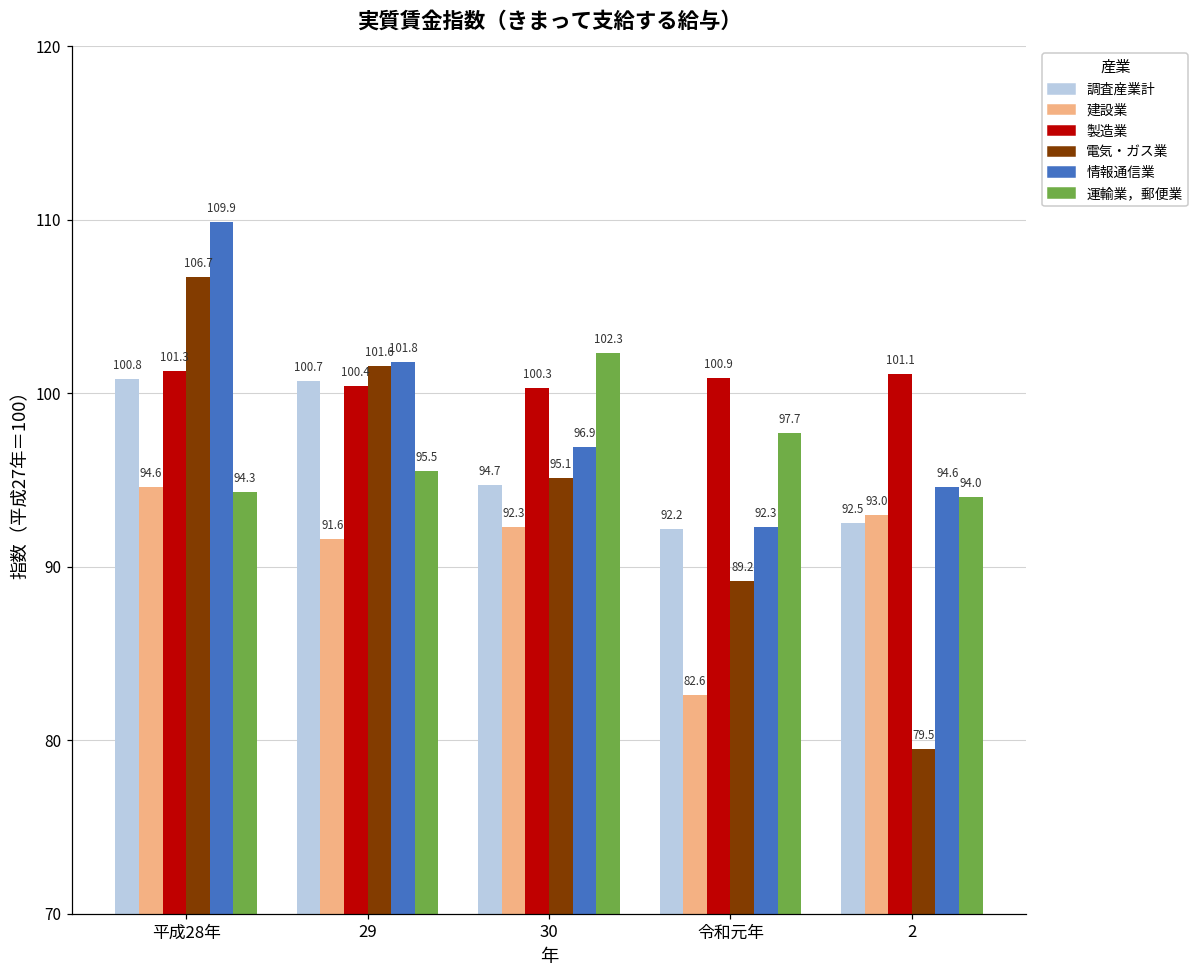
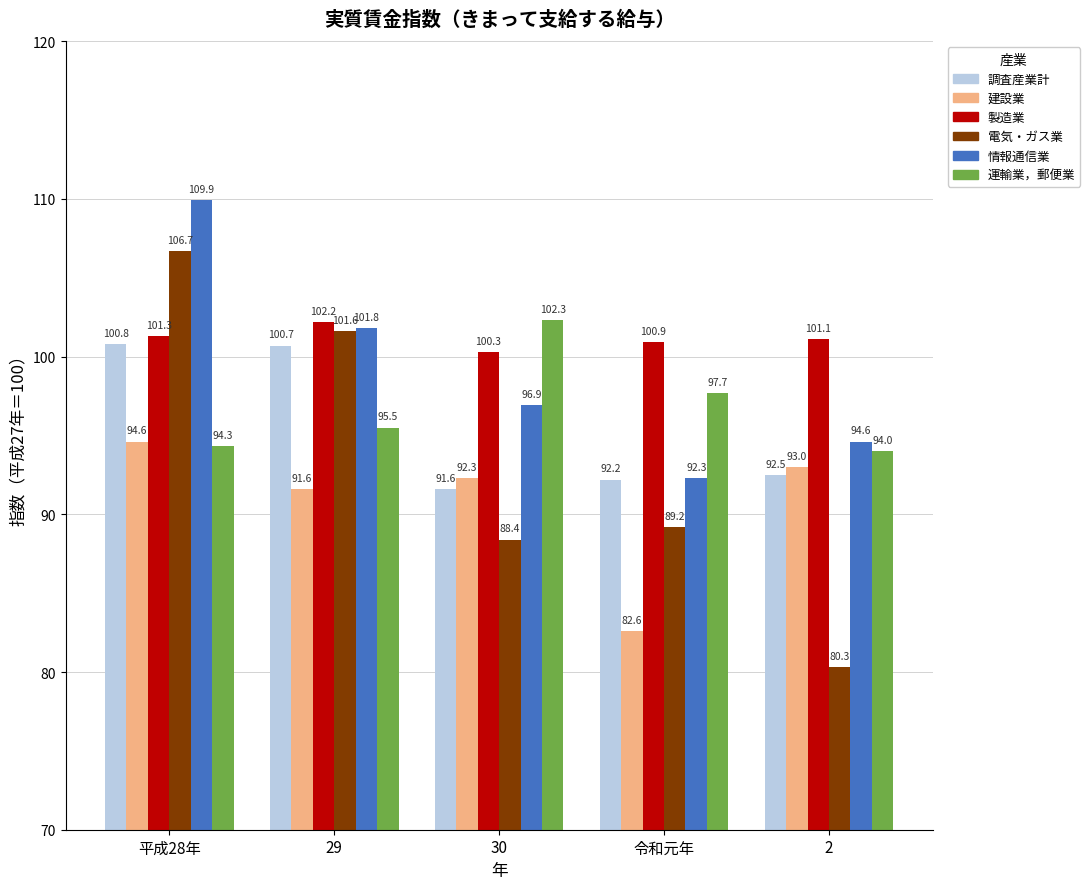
製造業, 29: 100.4 -> 102.2
調査産業計, 30: 94.7 -> 91.6
電気・ガス業, 30: 95.1 -> 88.4
電気・ガス業, 2: 79.5 -> 80.3
